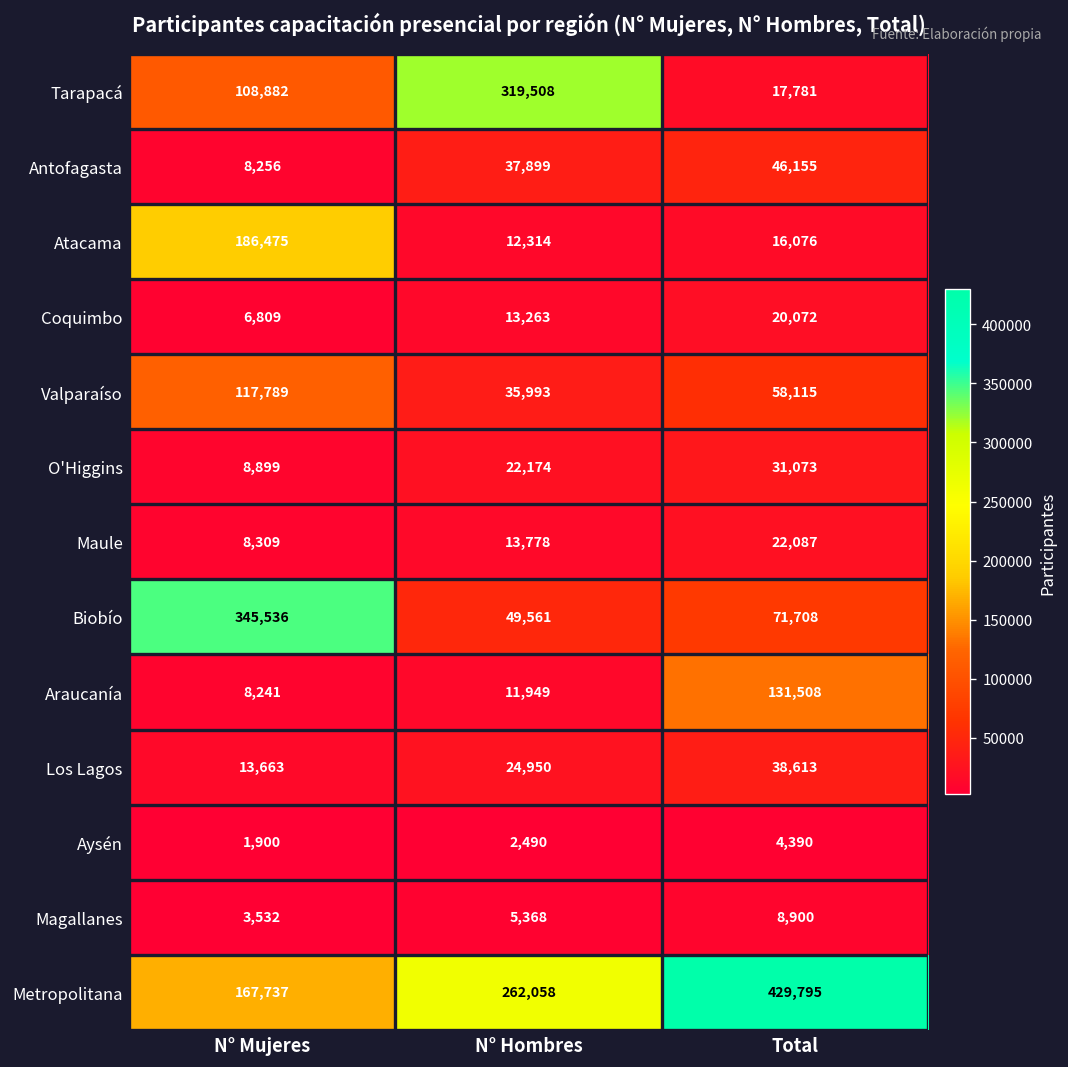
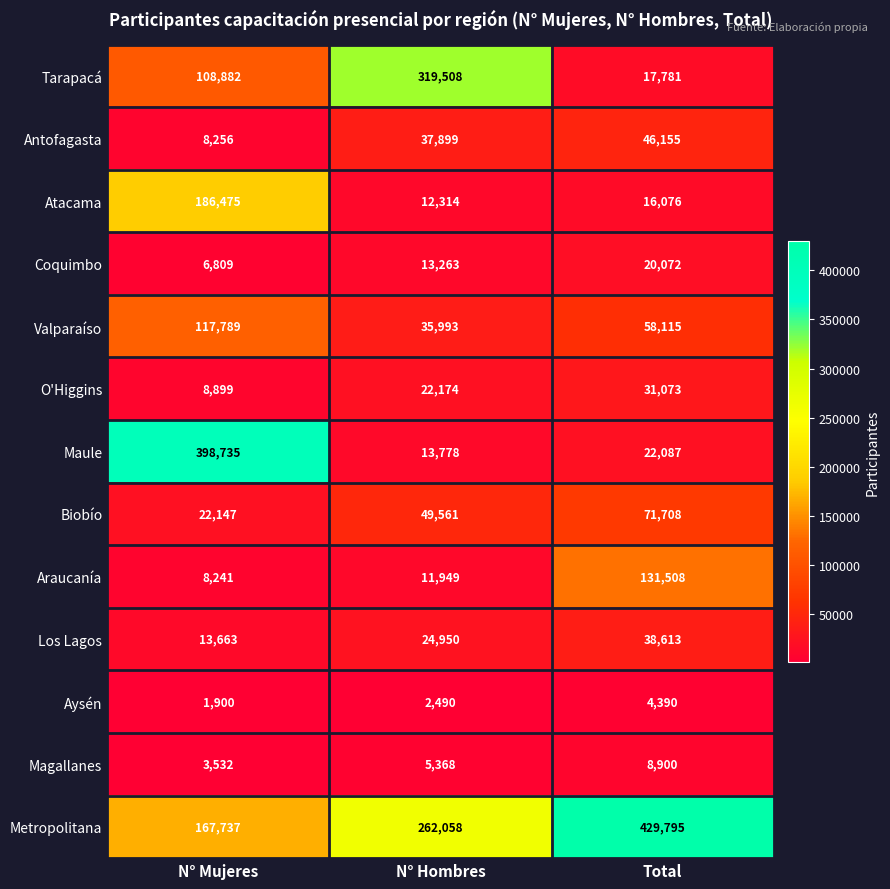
Maule, N° Mujeres: 8,309 -> 398,735
Biobío, N° Mujeres: 345,536 -> 22,147
